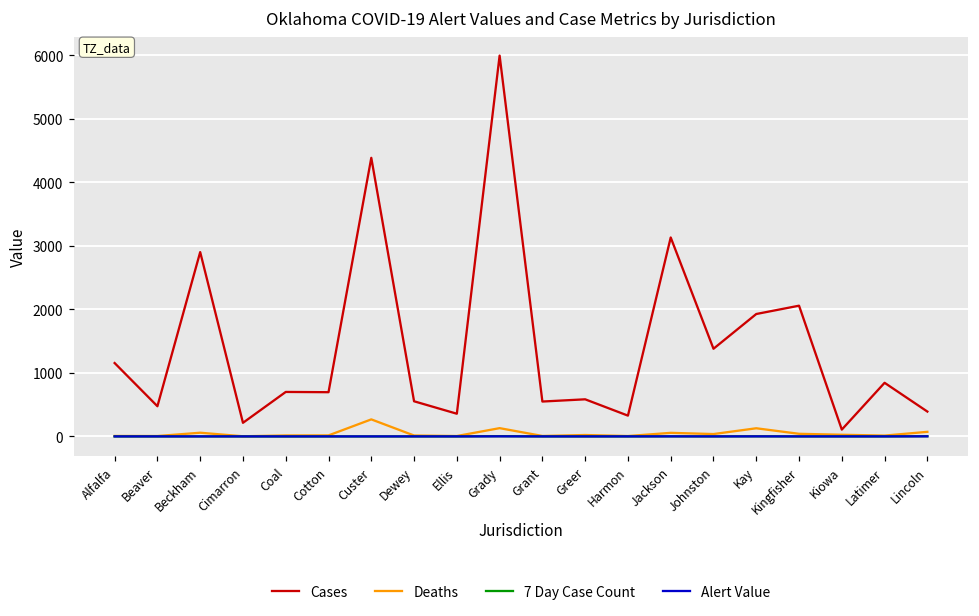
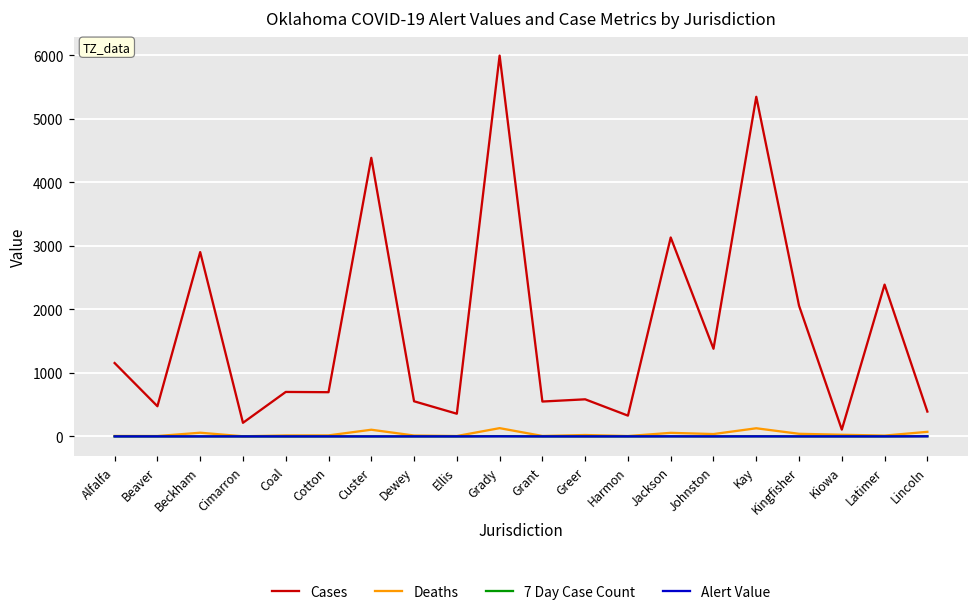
Deaths, Custer: 300 -> 100
Cases, Kay: 1900 -> 5300
Cases, Latimer: 800 -> 2400
